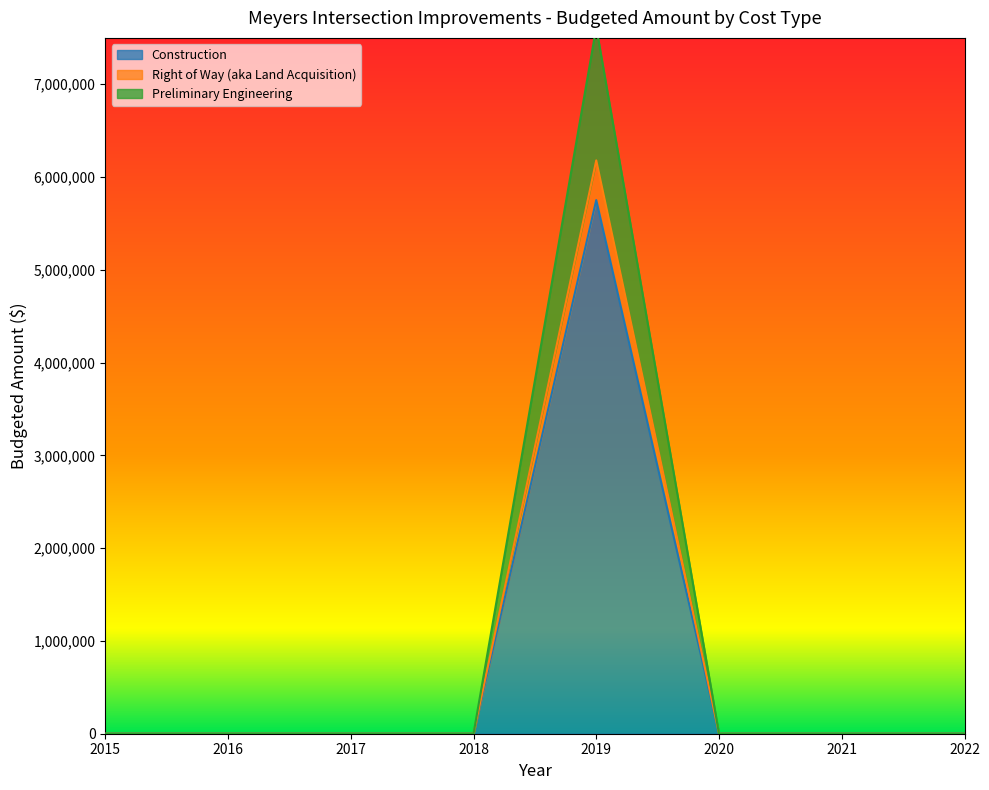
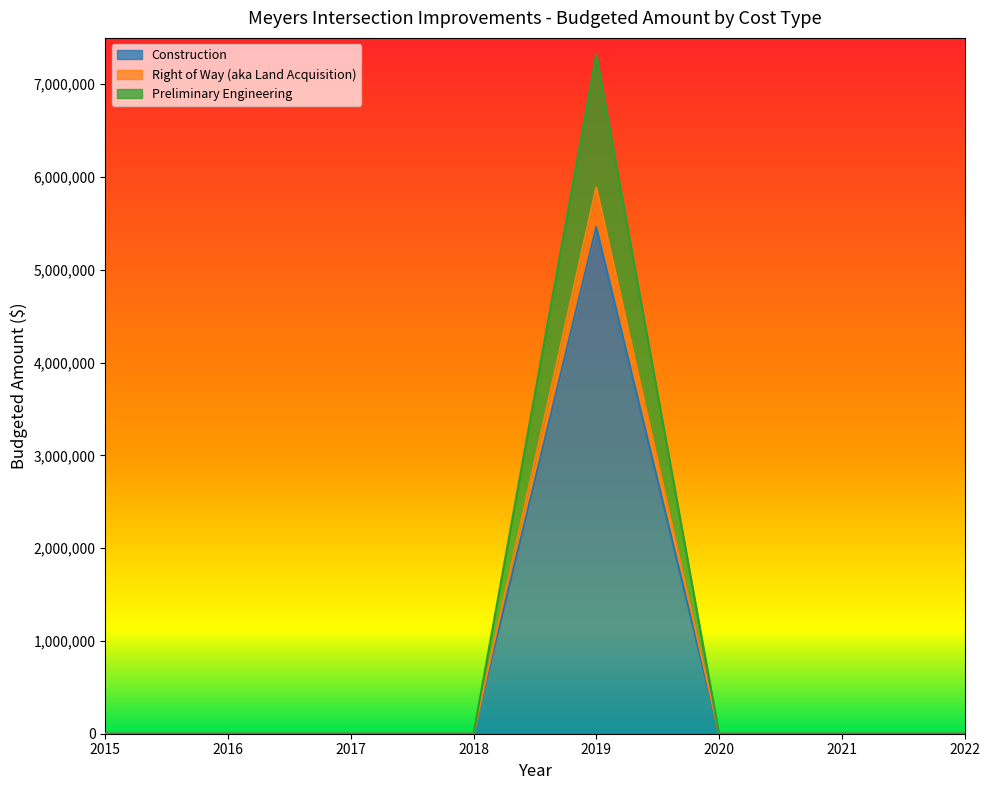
Construction, 2019: 5,800,000 -> 5,500,000
